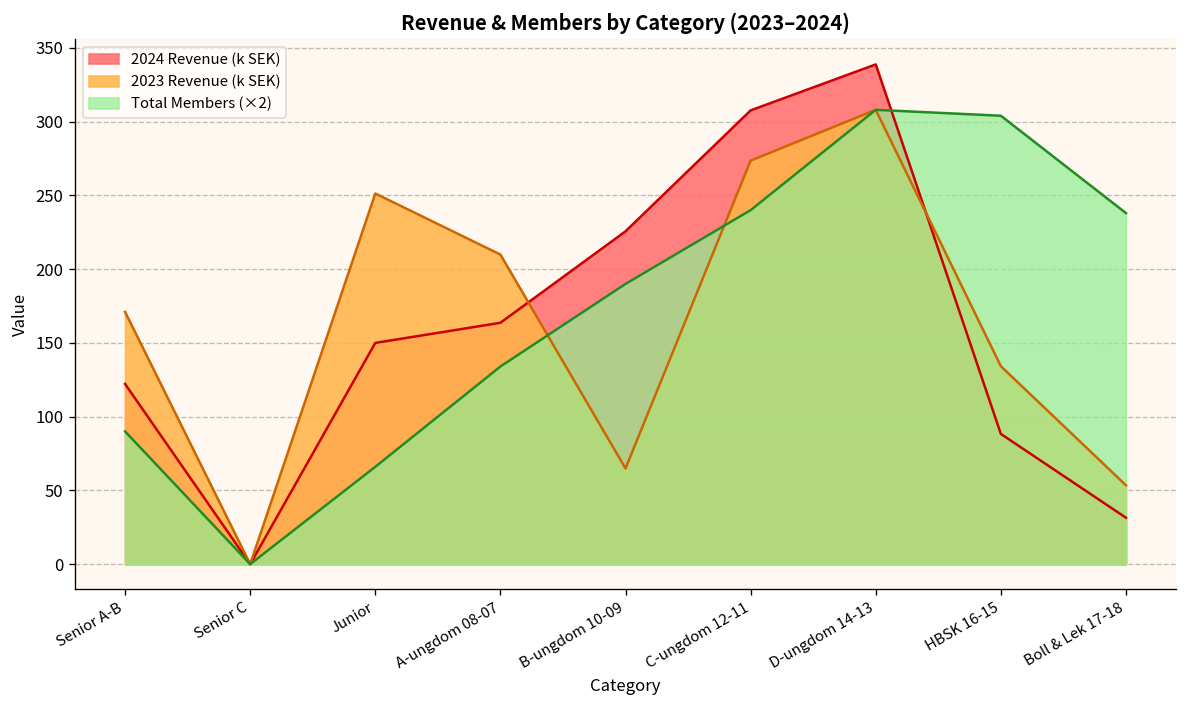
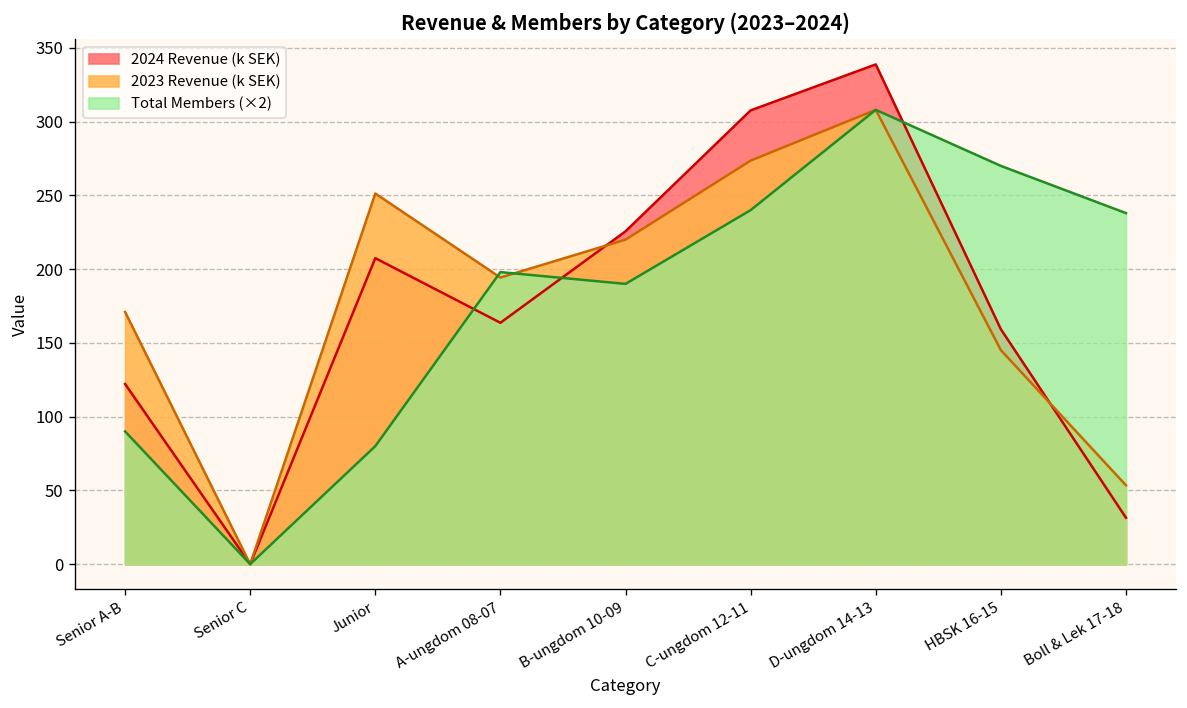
2024 Revenue (k SEK), Junior: 150 -> 207
Total Members (×2), Junior: 66 -> 80
2023 Revenue (k SEK), A-ungdom 08-07: 210 -> 194
Total Members (×2), A-ungdom 08-07: 134 -> 198
2023 Revenue (k SEK), B-ungdom 10-09: 65 -> 220
2024 Revenue (k SEK), HBSK 16-15: 88 -> 159
2023 Revenue (k SEK), HBSK 16-15: 134 -> 145
Total Members (×2), HBSK 16-15: 304 -> 270
